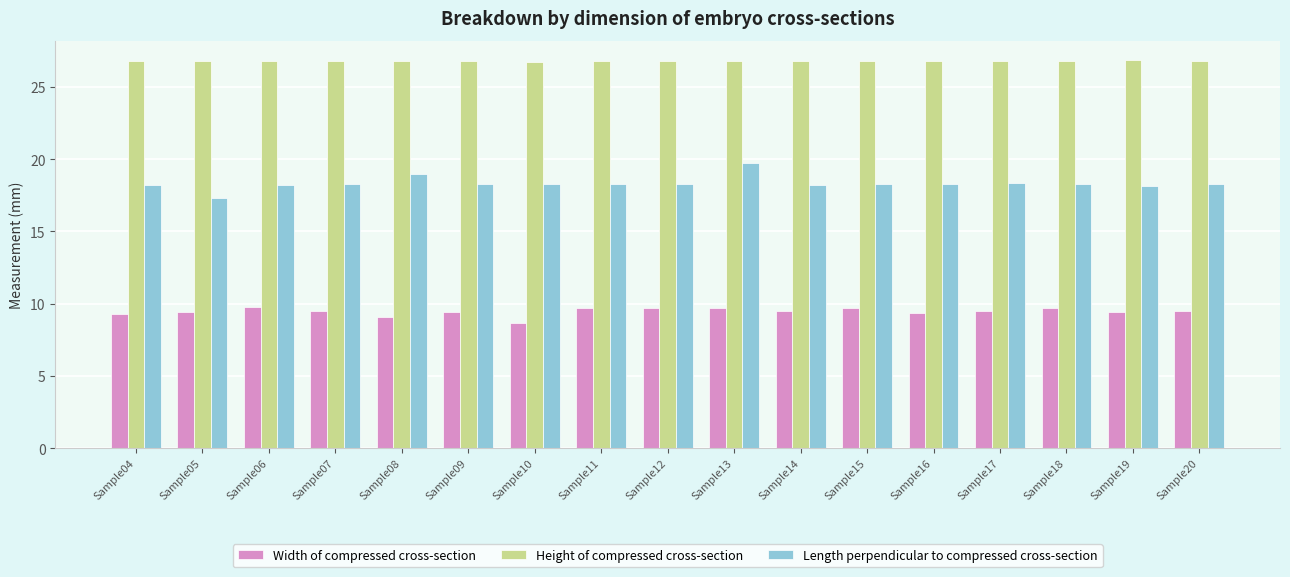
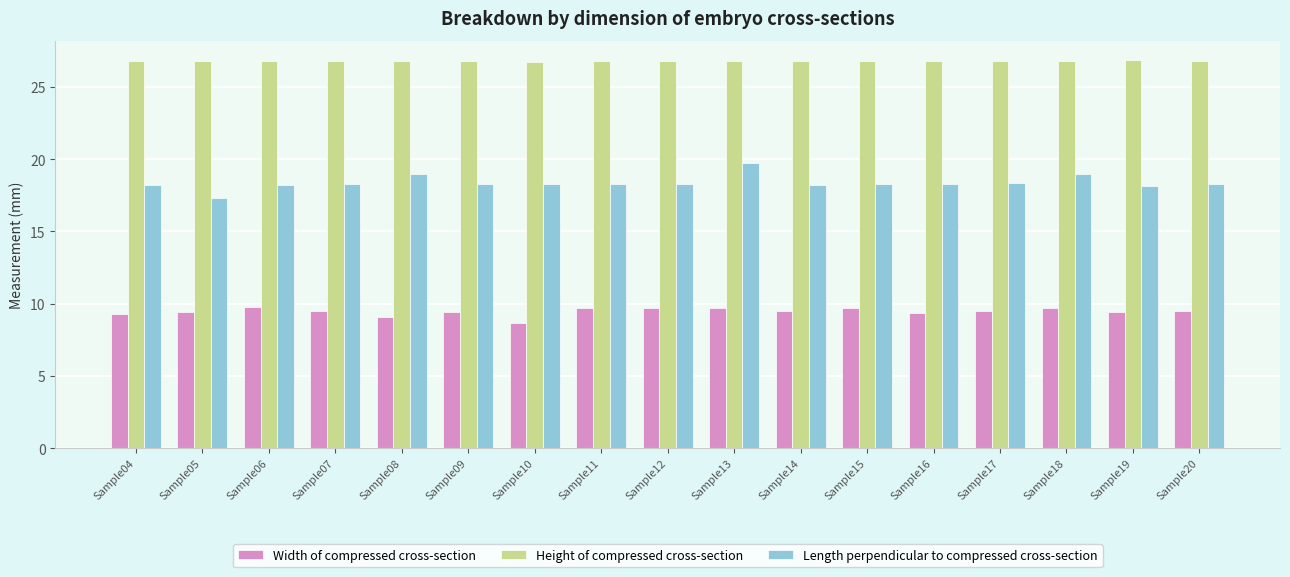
Length perpendicular to compressed cross-section, Sample18: 18.3 -> 19.0
